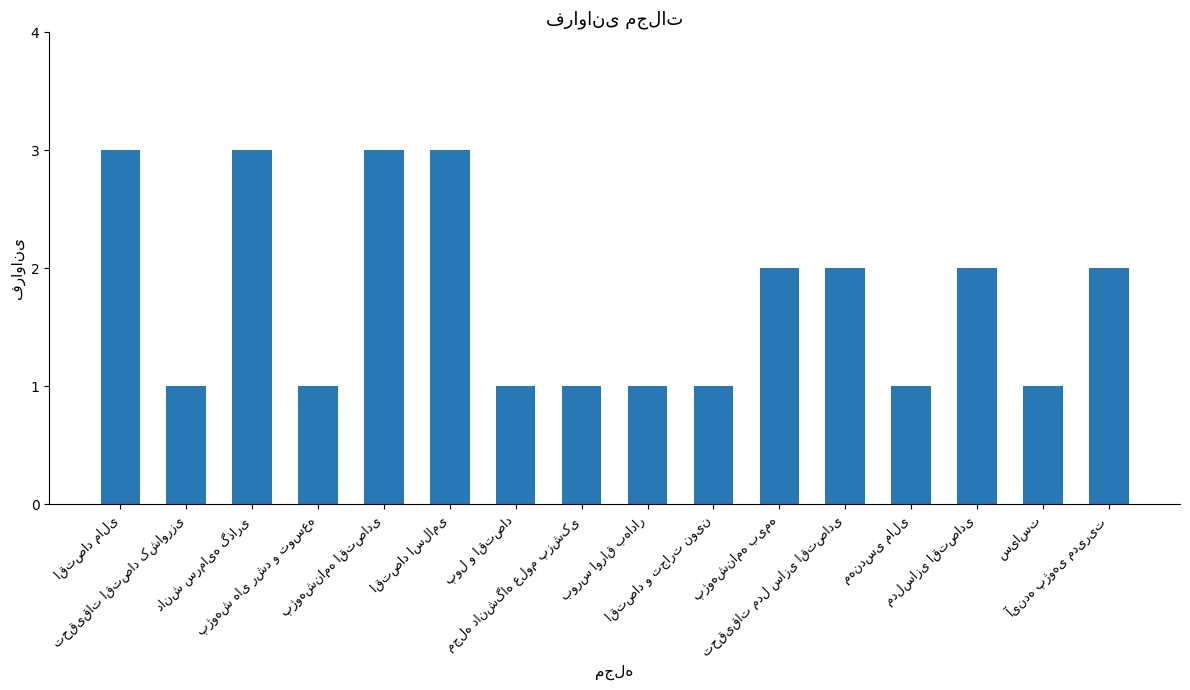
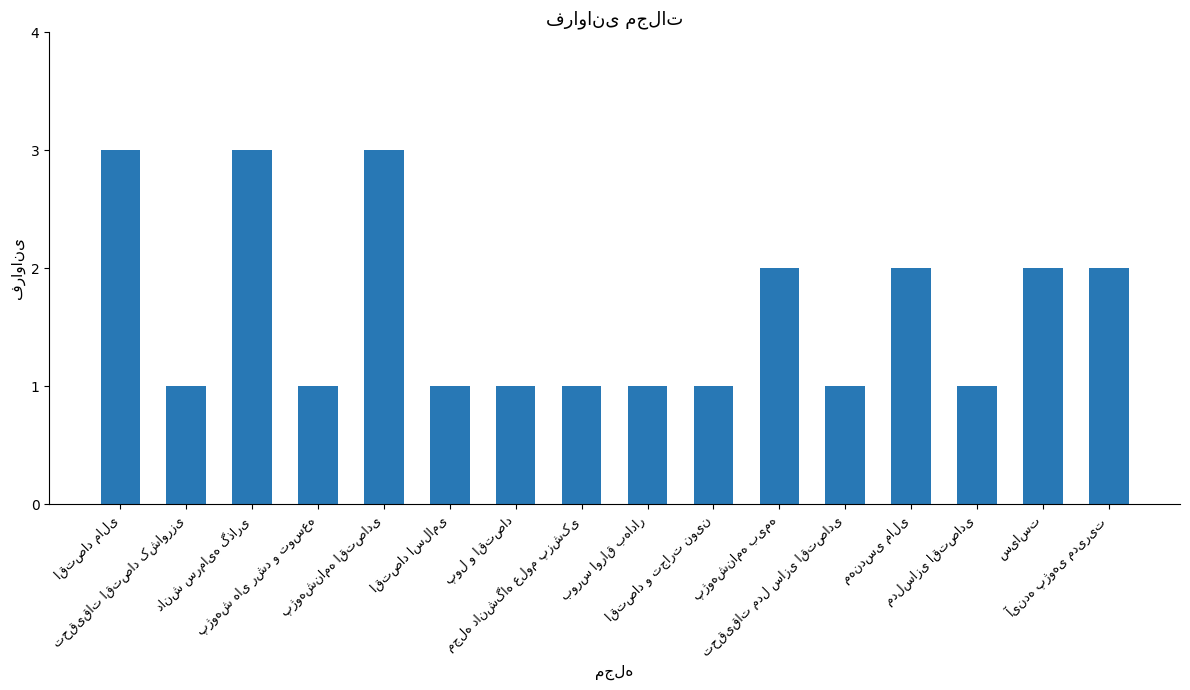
اقتصاد اسلامی: 3 -> 1
تحقیقات مدل سازی اقتصادی: 2 -> 1
مهندسی مالی: 1 -> 2
مدلسازی اقتصادی: 2 -> 1
سیاست: 1 -> 2
